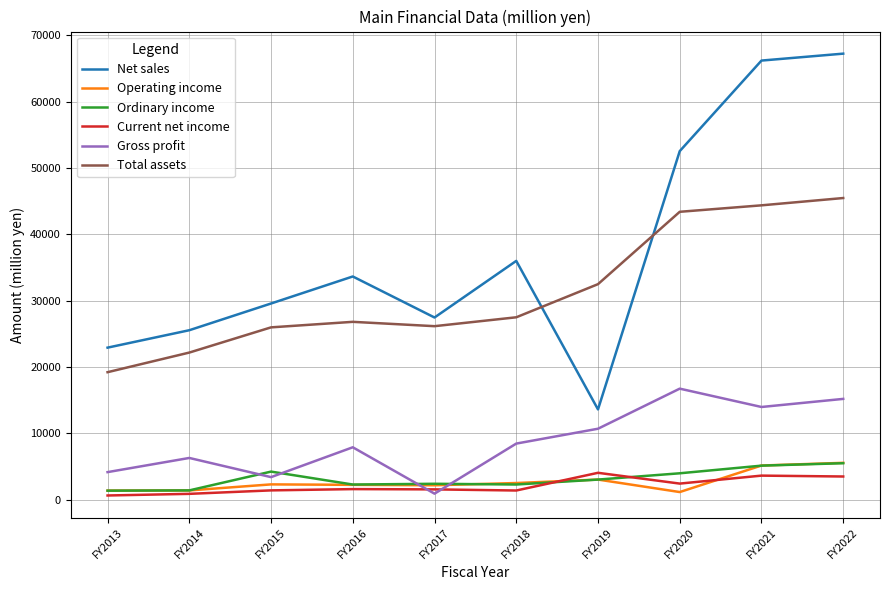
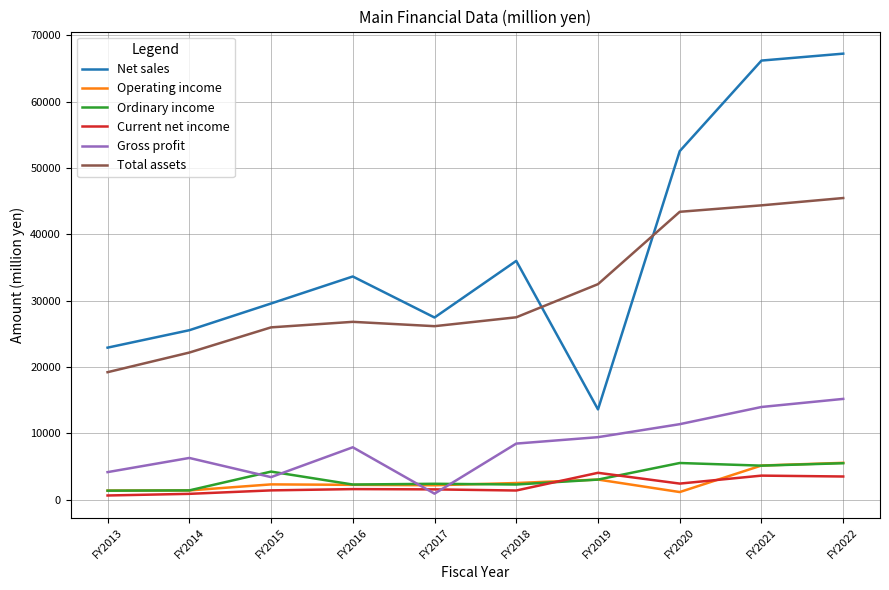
Gross profit, FY2019: 11000 -> 9000
Ordinary income, FY2020: 4000 -> 6000
Gross profit, FY2020: 17000 -> 11000
